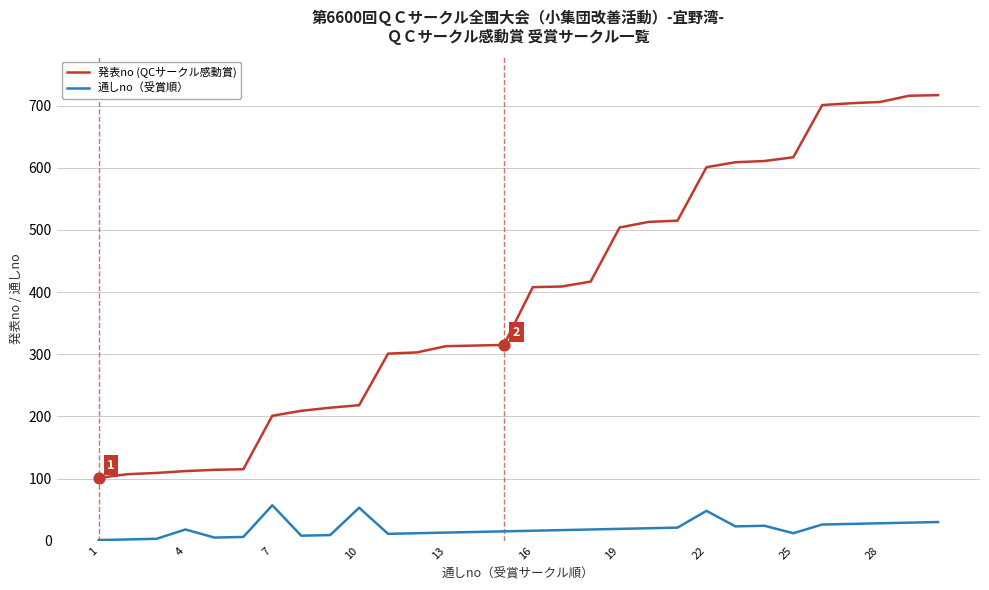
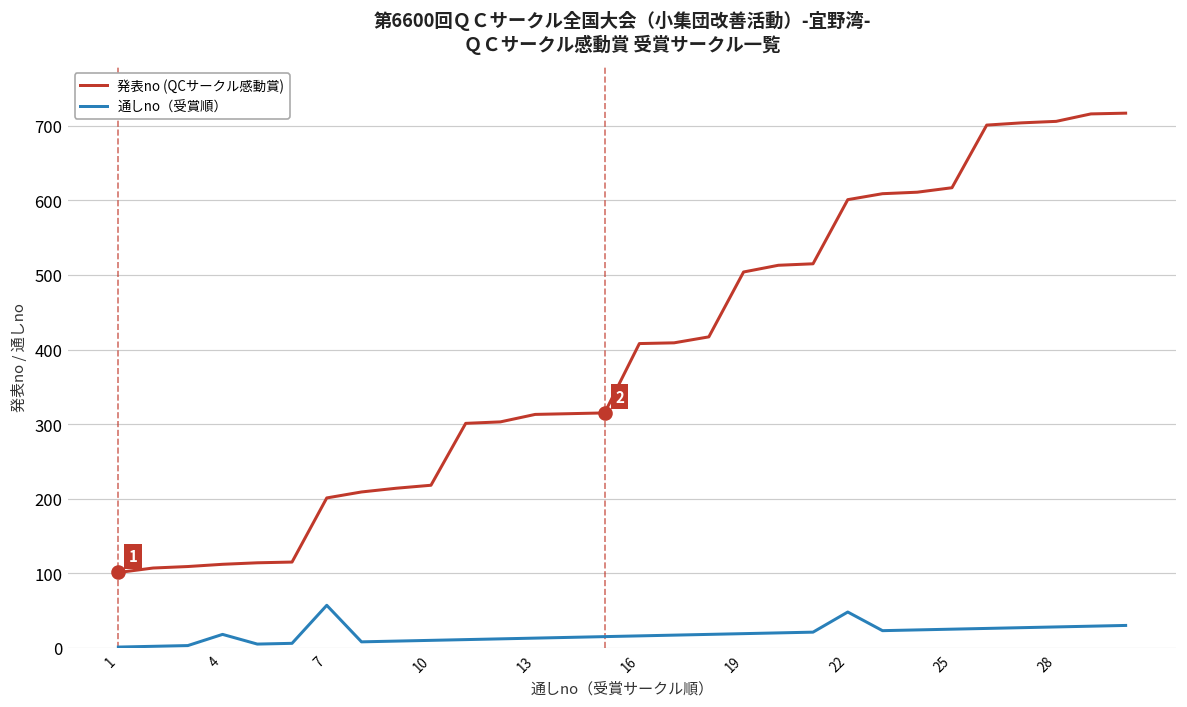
通しno（受賞順）, 10: 50 -> 10
通しno（受賞順）, 25: 10 -> 30
